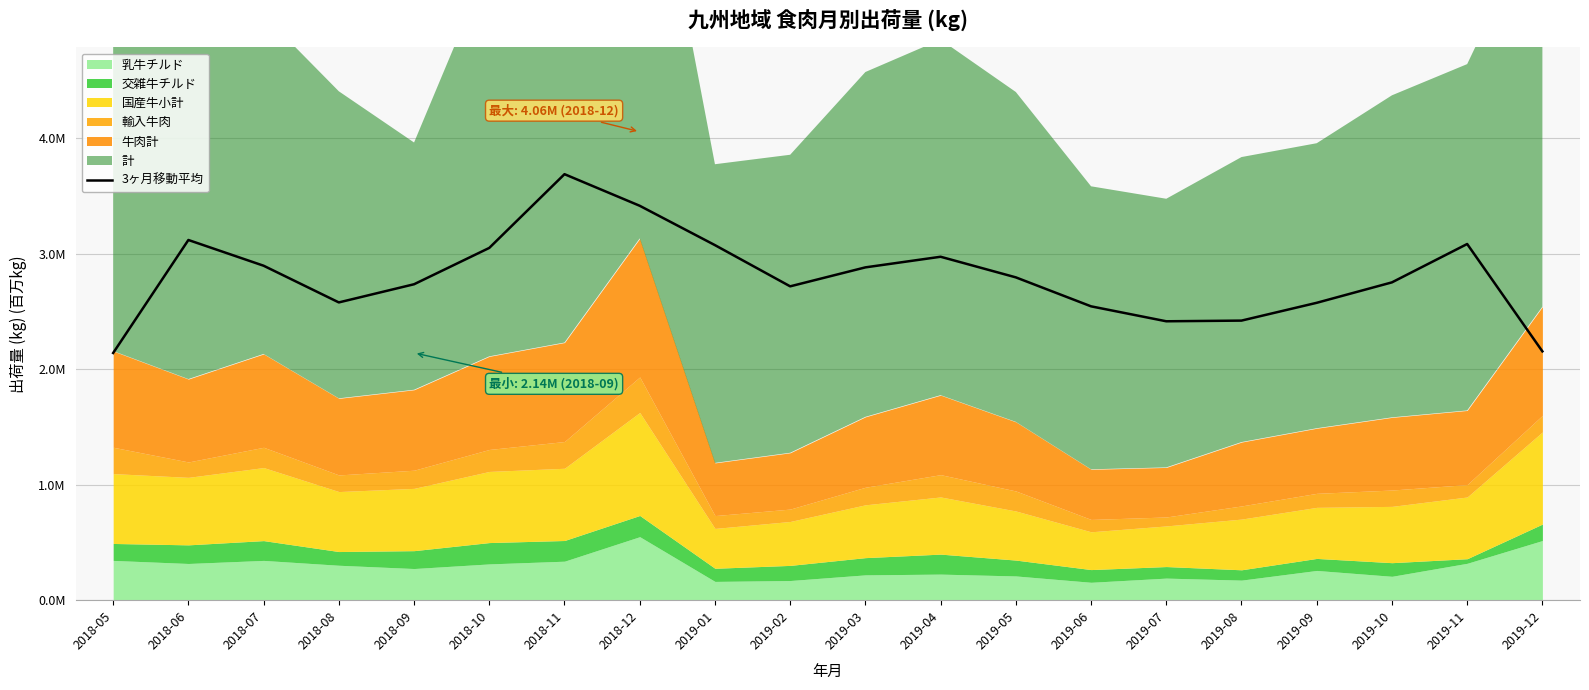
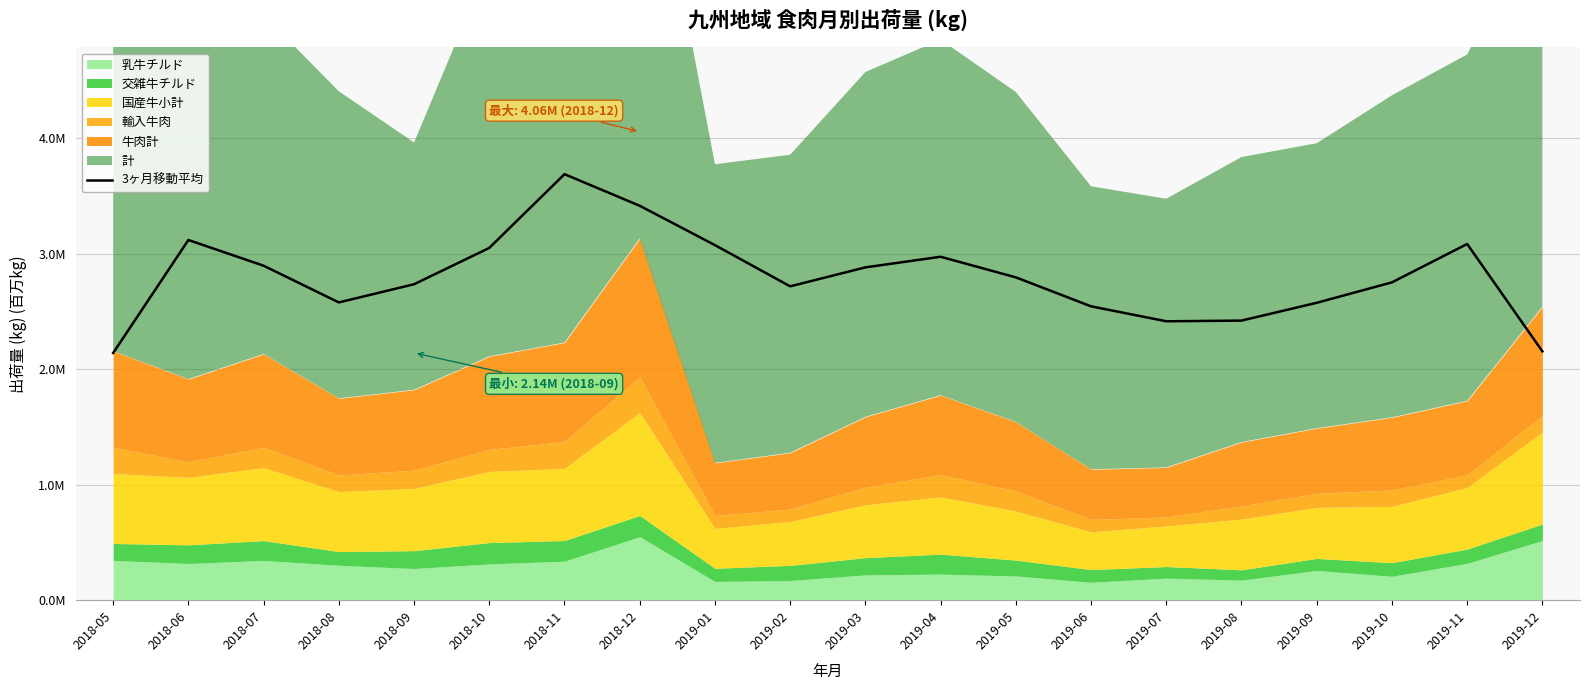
交雑牛チルド, 2019-11: 40000 -> 120000
